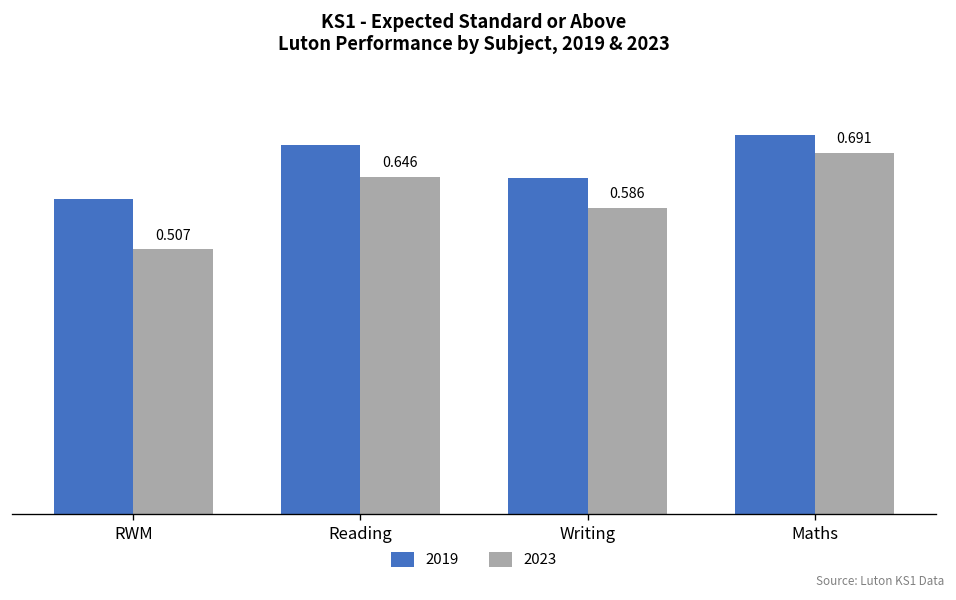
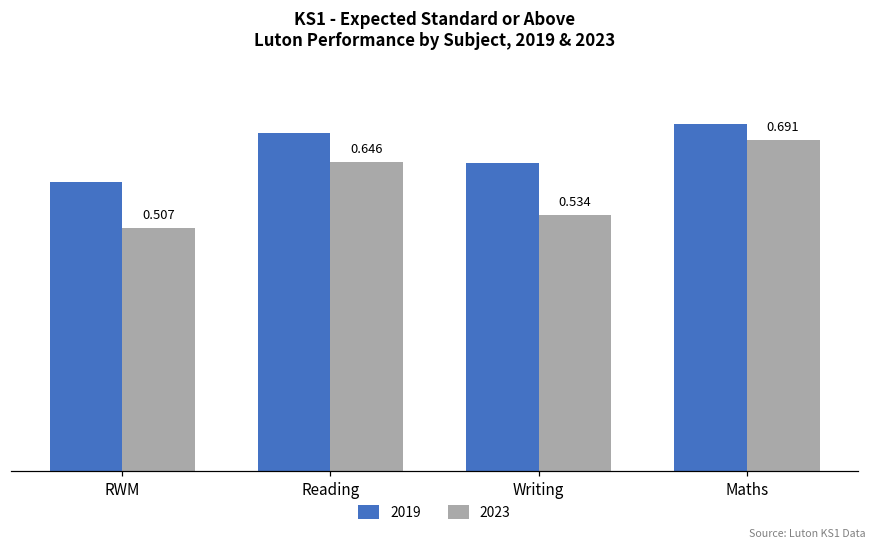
2023, Writing: 0.586 -> 0.534
